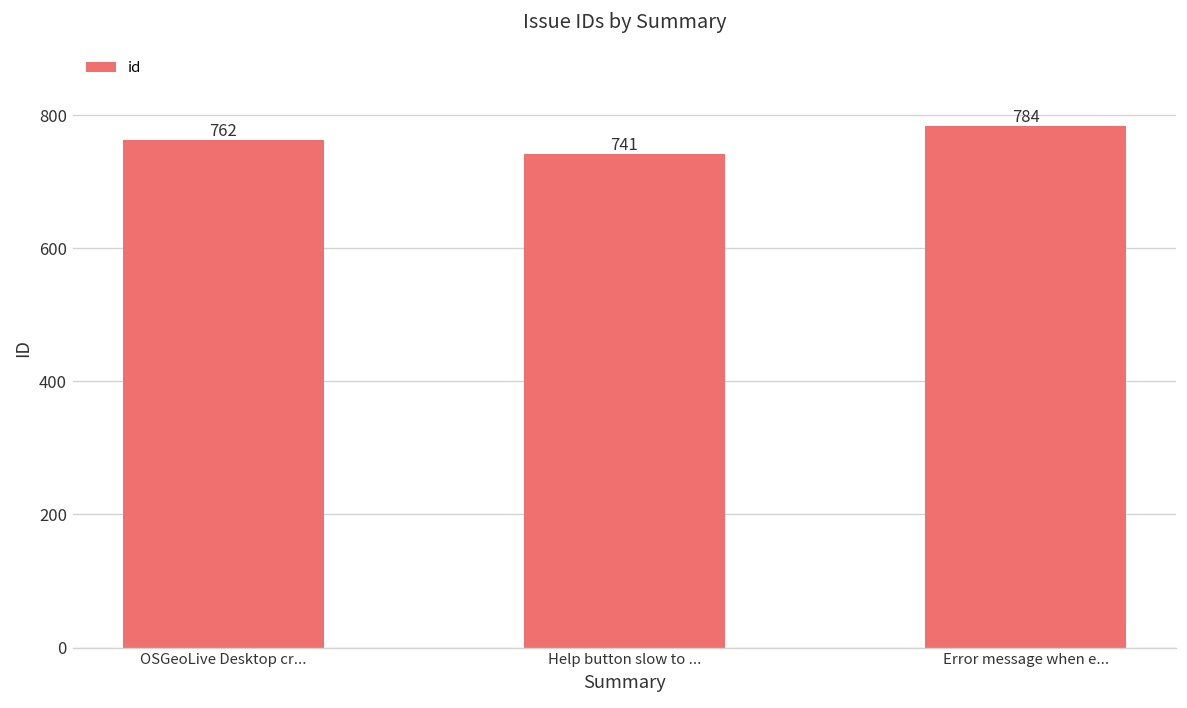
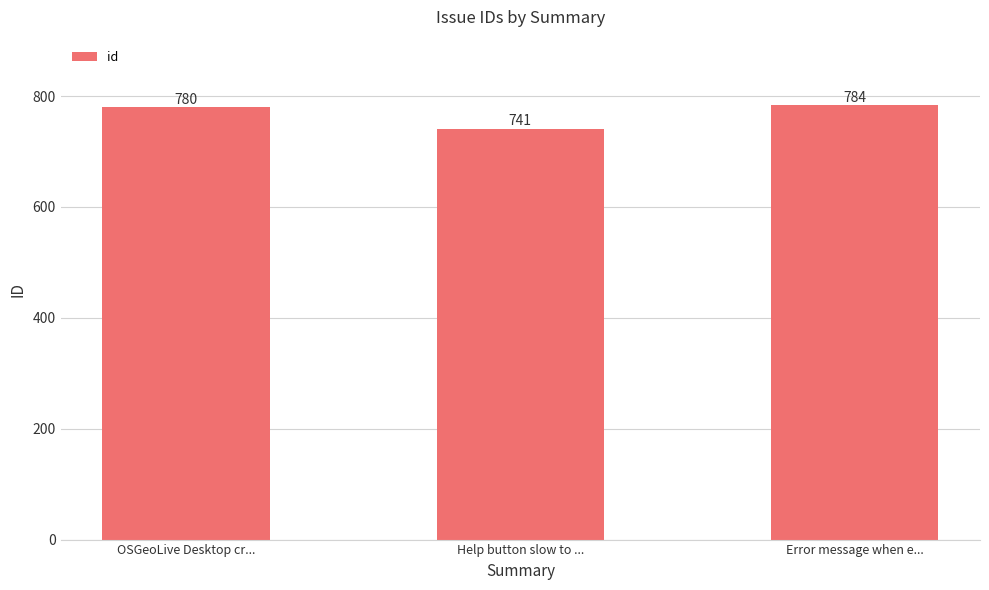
OSGeoLive Desktop cr...: 762 -> 780
